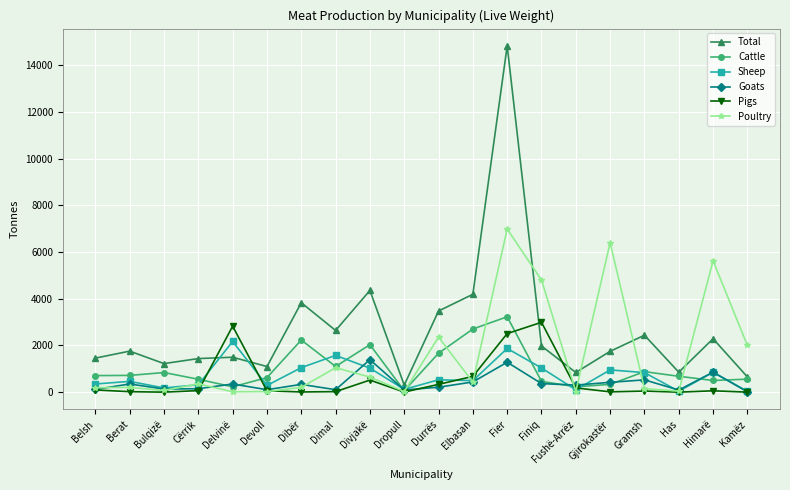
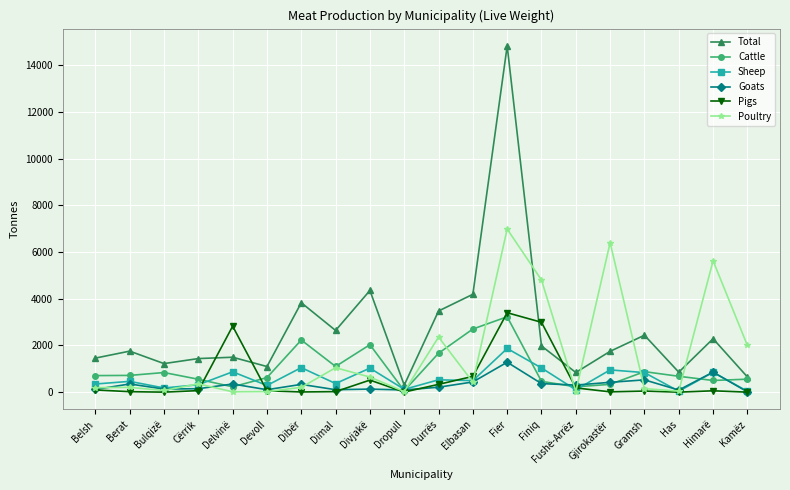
Sheep, Delvinë: 2200 -> 900
Sheep, Dimal: 1600 -> 400
Goats, Divjakë: 1400 -> 100
Pigs, Fier: 2500 -> 3400
